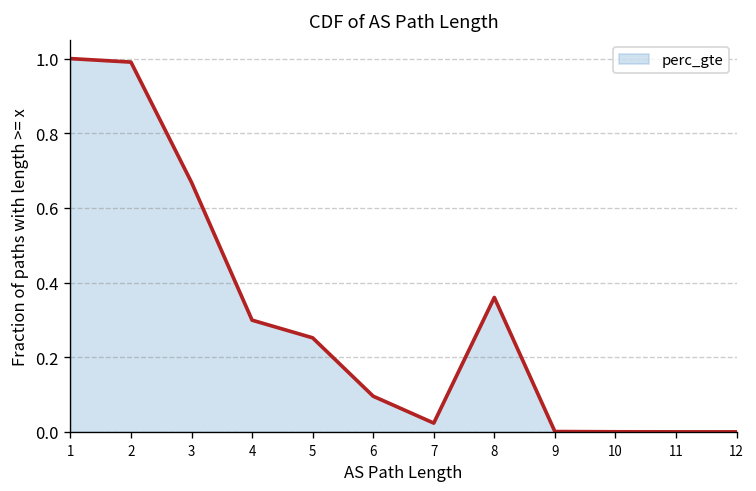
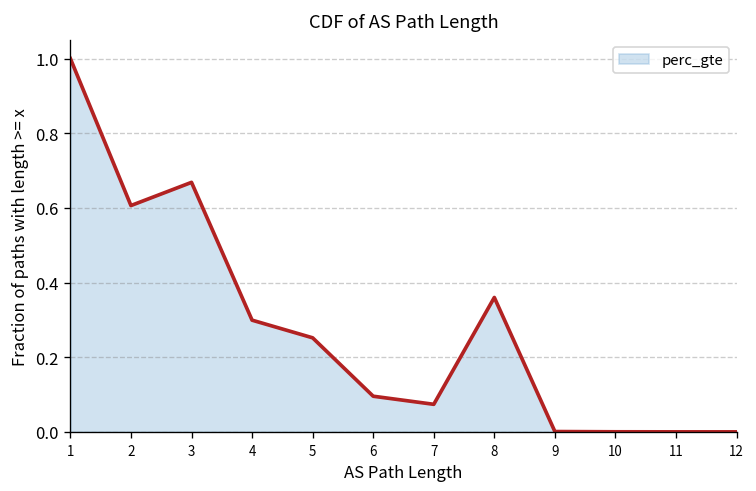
2: 0.99 -> 0.61
7: 0.02 -> 0.07
